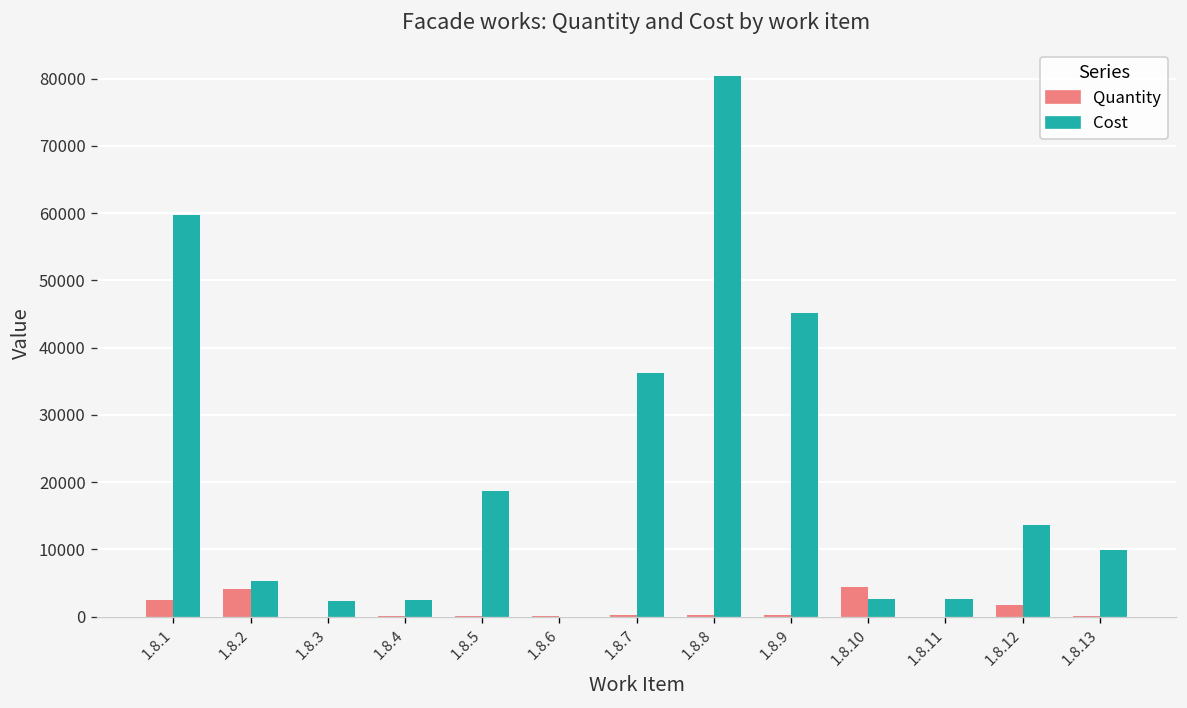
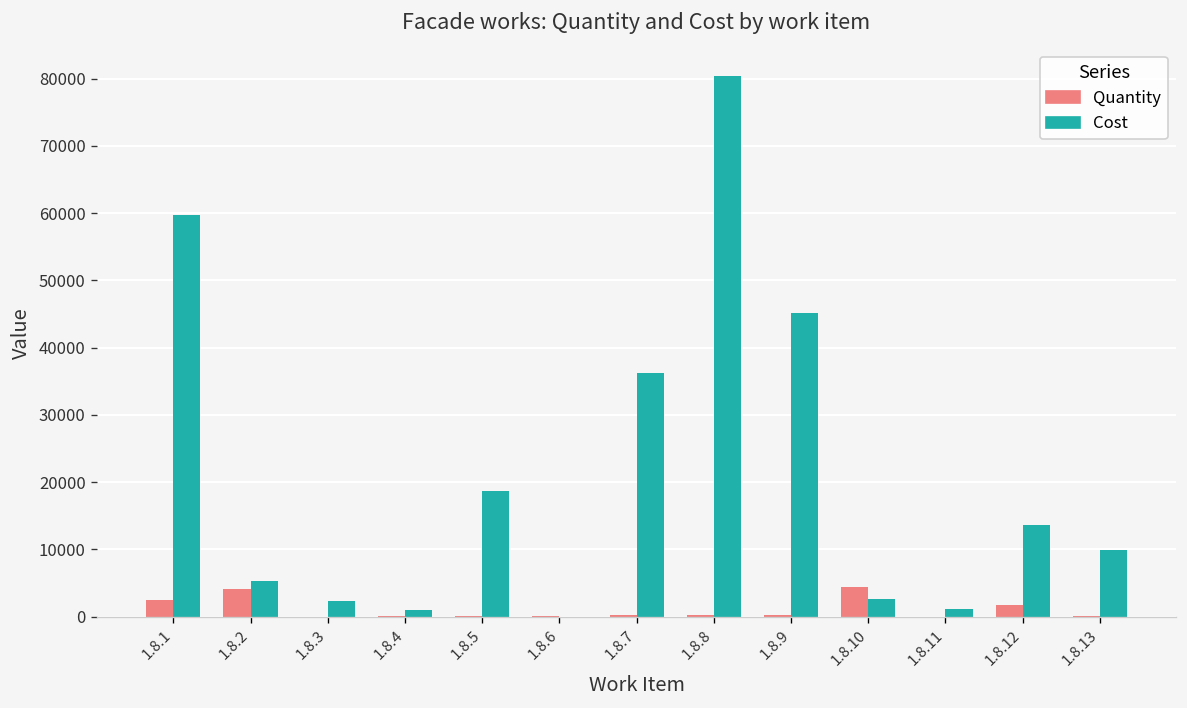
Cost, 1.8.4: 2000 -> 1000
Cost, 1.8.11: 3000 -> 1000
